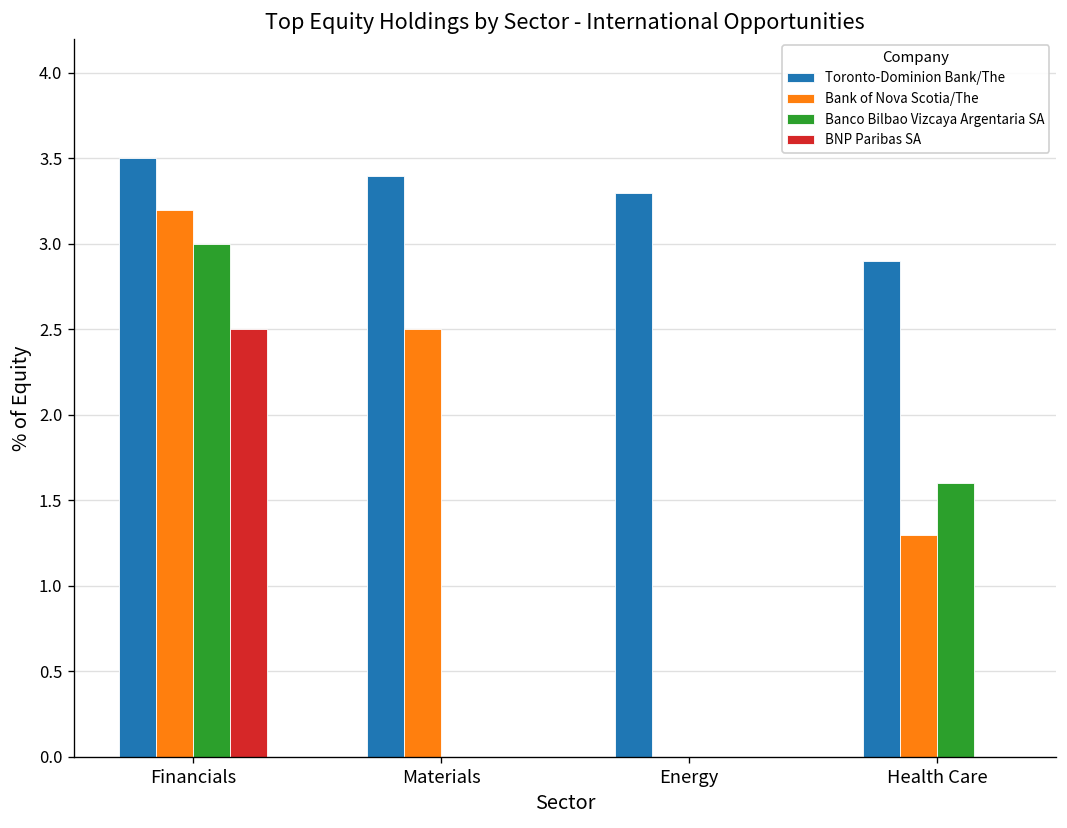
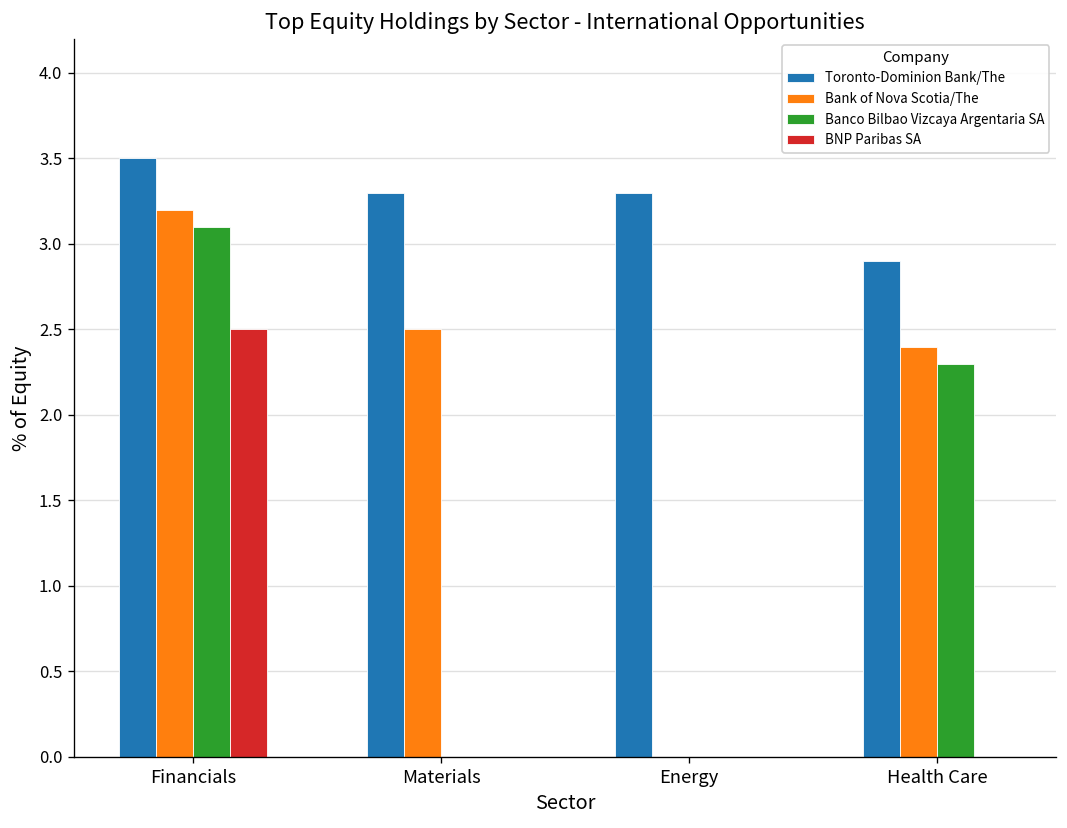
Banco Bilbao Vizcaya Argentaria SA, Financials: 3.0 -> 3.1
Toronto-Dominion Bank/The, Materials: 3.4 -> 3.3
Bank of Nova Scotia/The, Health Care: 1.3 -> 2.4
Banco Bilbao Vizcaya Argentaria SA, Health Care: 1.6 -> 2.3
